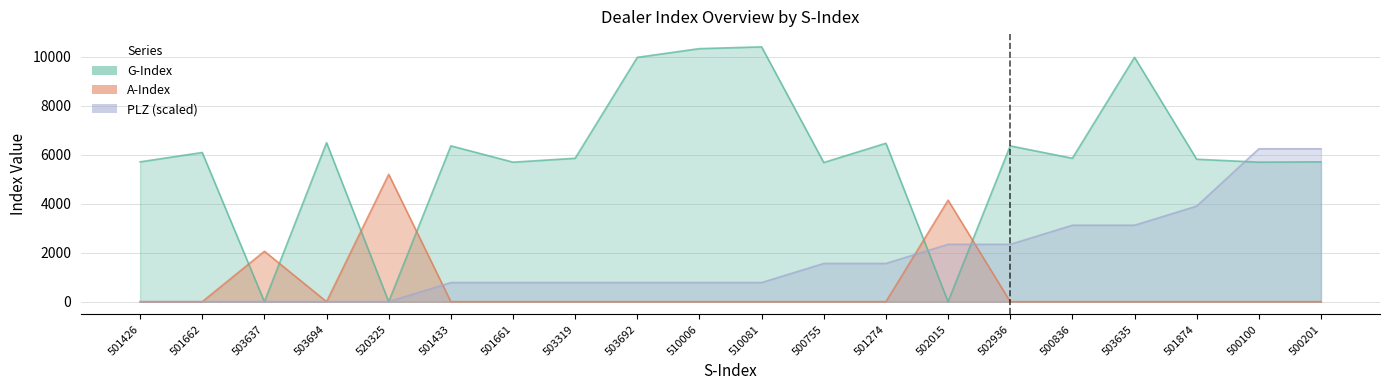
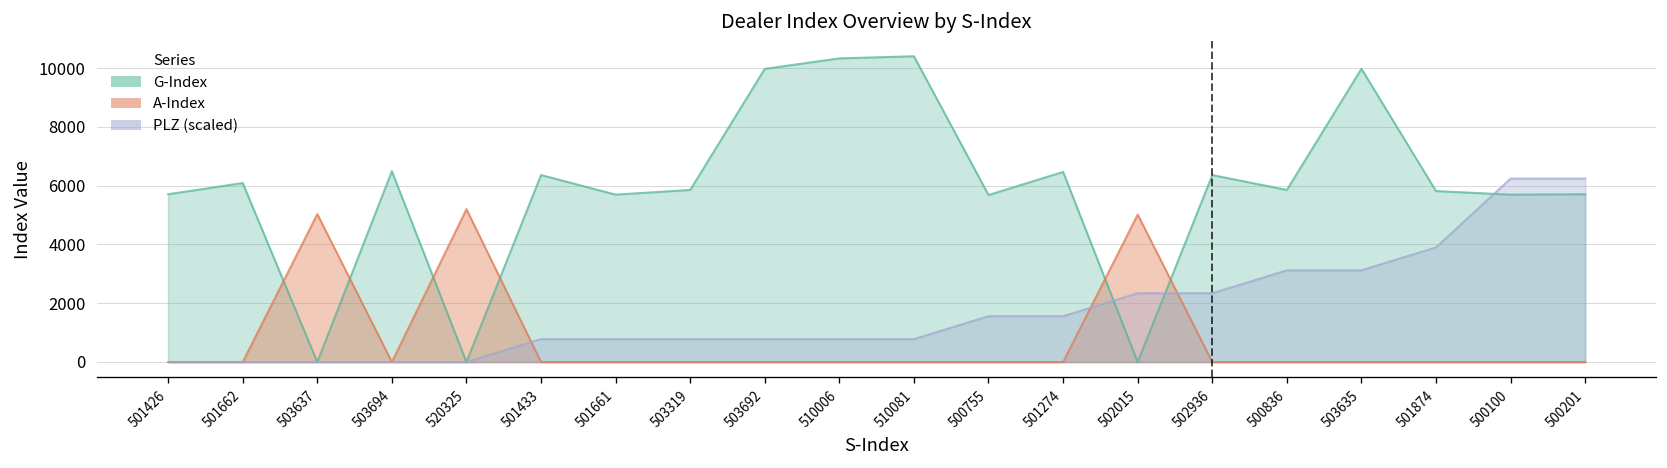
A-Index, 503637: 2100 -> 5000
A-Index, 502015: 4100 -> 5000
